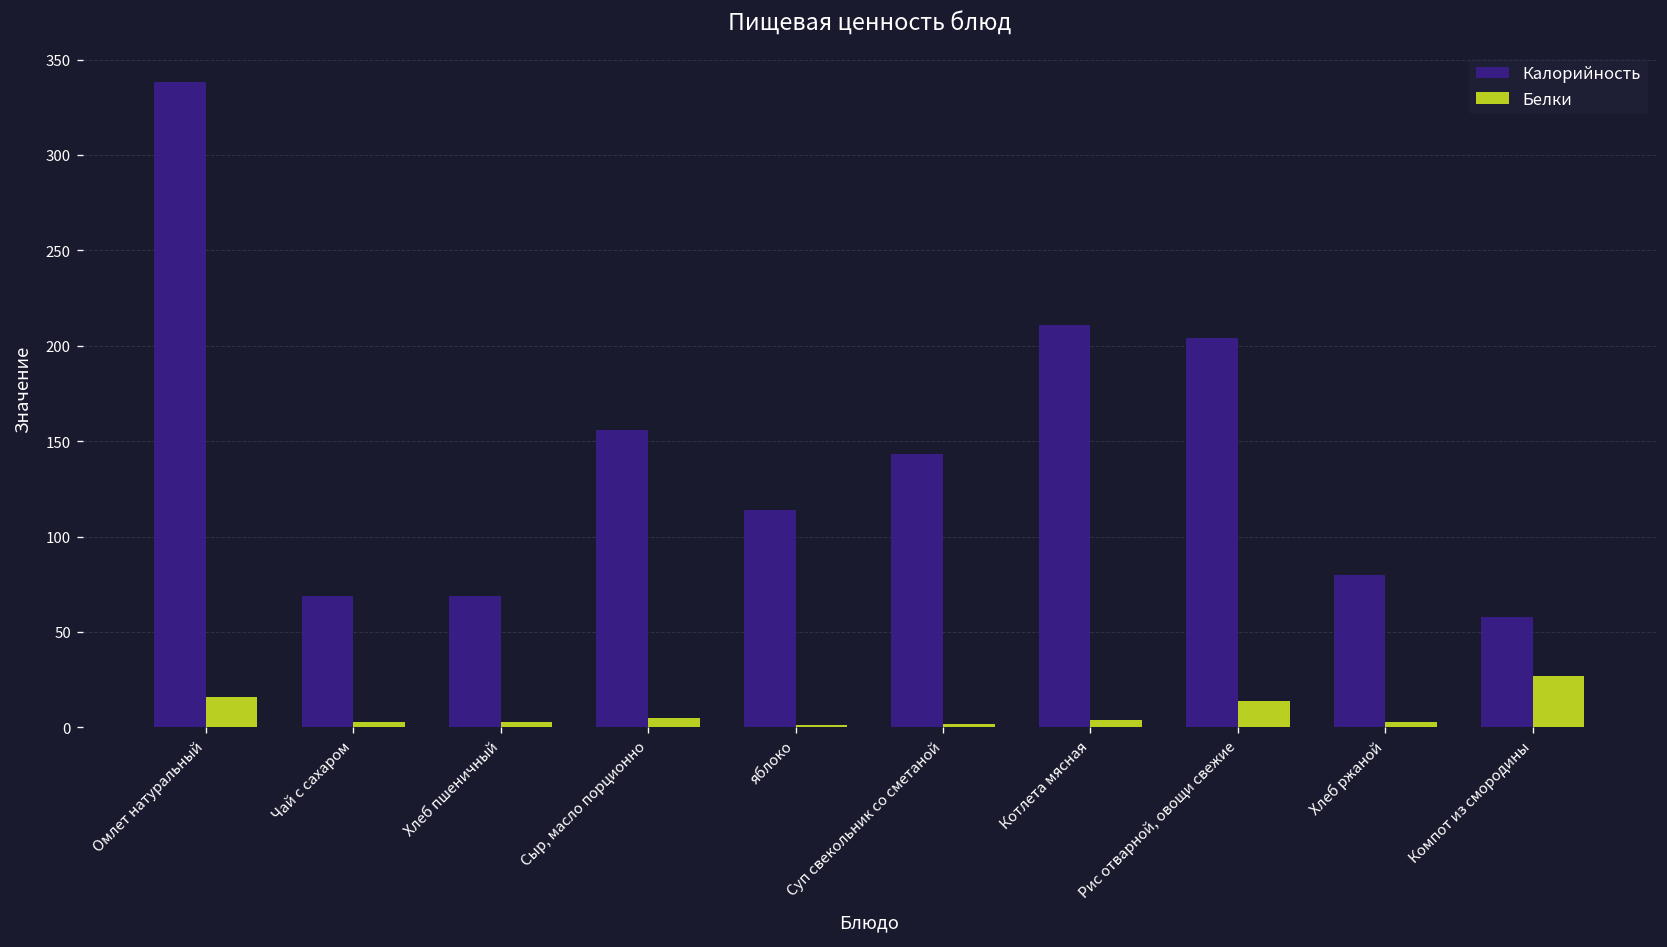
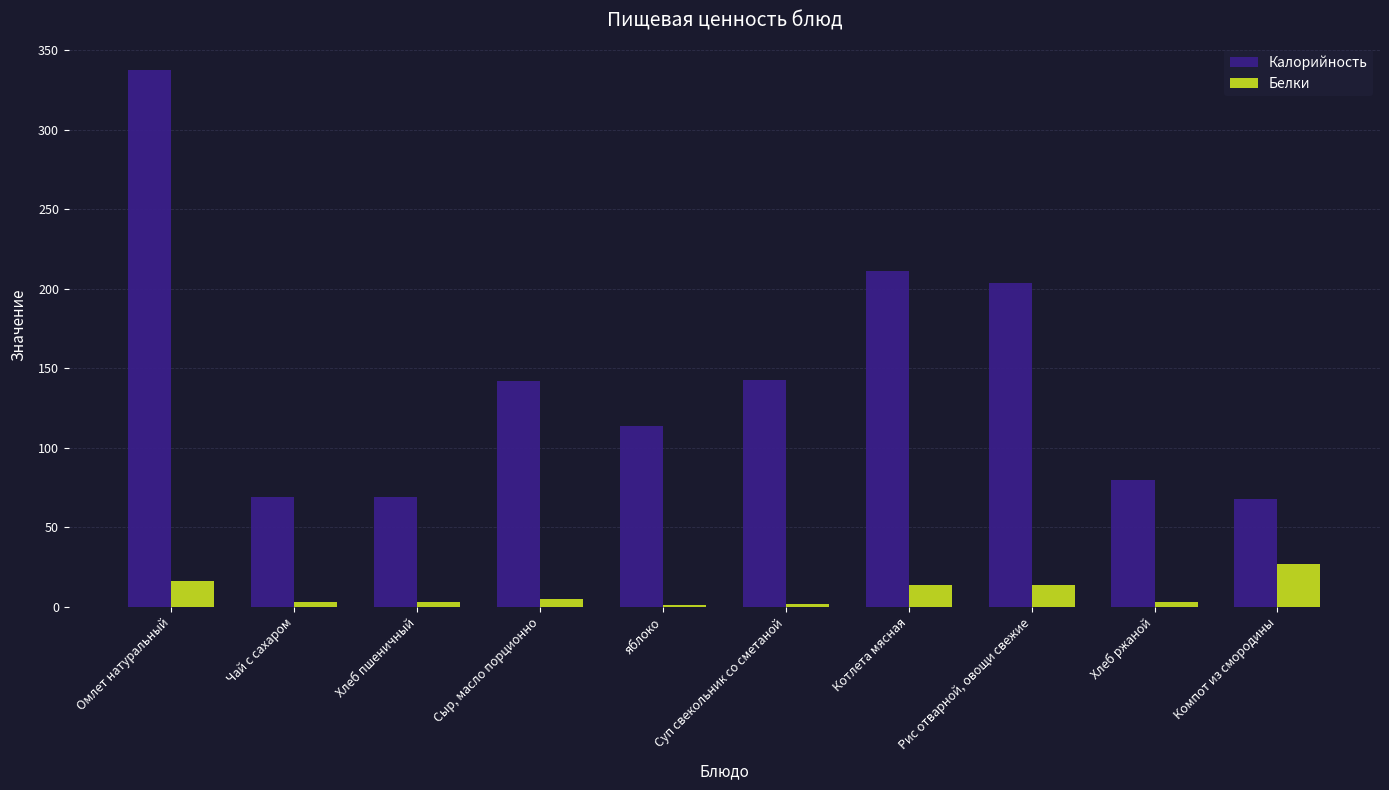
Калорийность, Сыр, масло порционно: 156 -> 142
Белки, Котлета мясная: 4 -> 14
Калорийность, Компот из смородины: 58 -> 68
